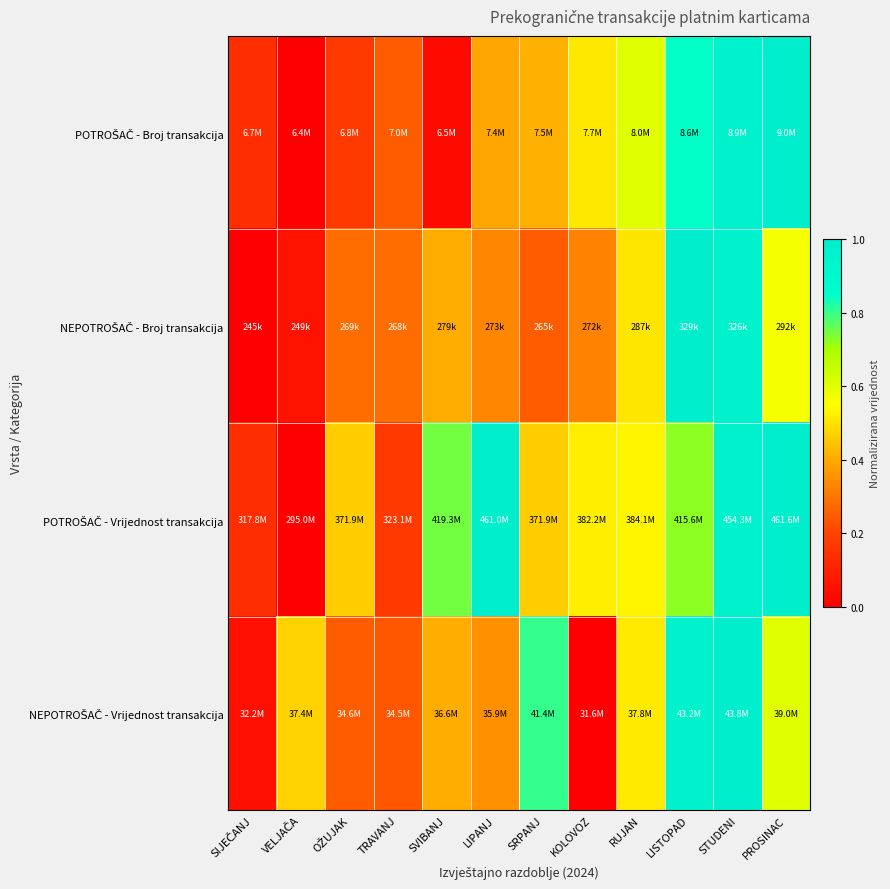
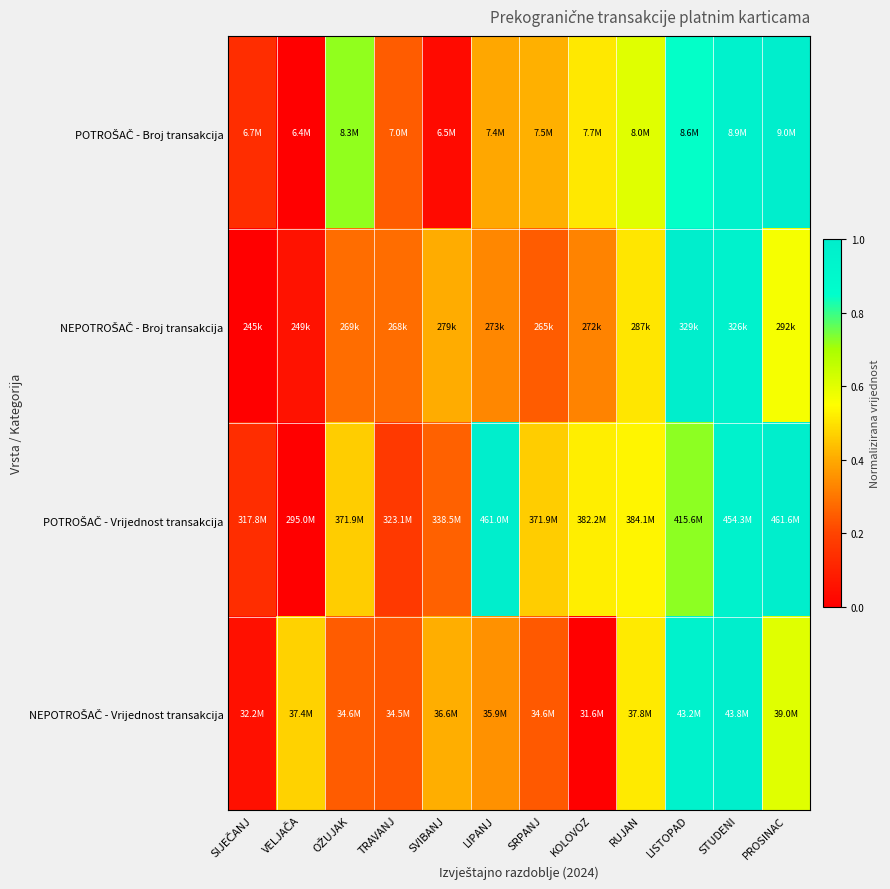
POTROŠAČ - Broj transakcija, OŽUJAK: 6.8M -> 8.3M
POTROŠAČ - Vrijednost transakcija, SVIBANJ: 419.3M -> 338.5M
NEPOTROŠAČ - Vrijednost transakcija, SRPANJ: 41.4M -> 34.6M
